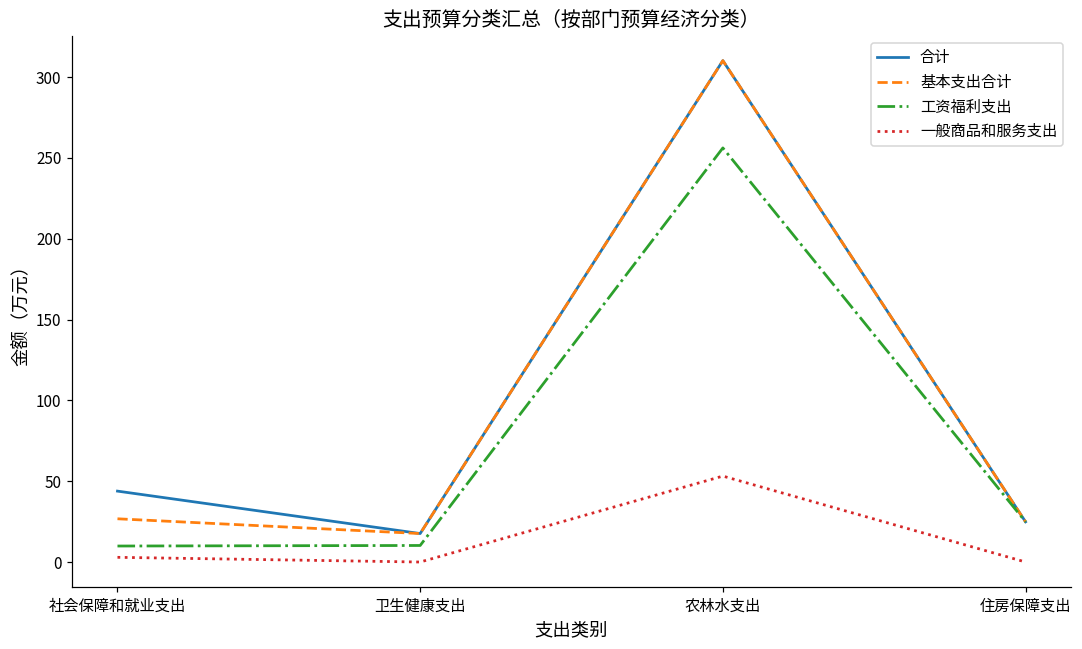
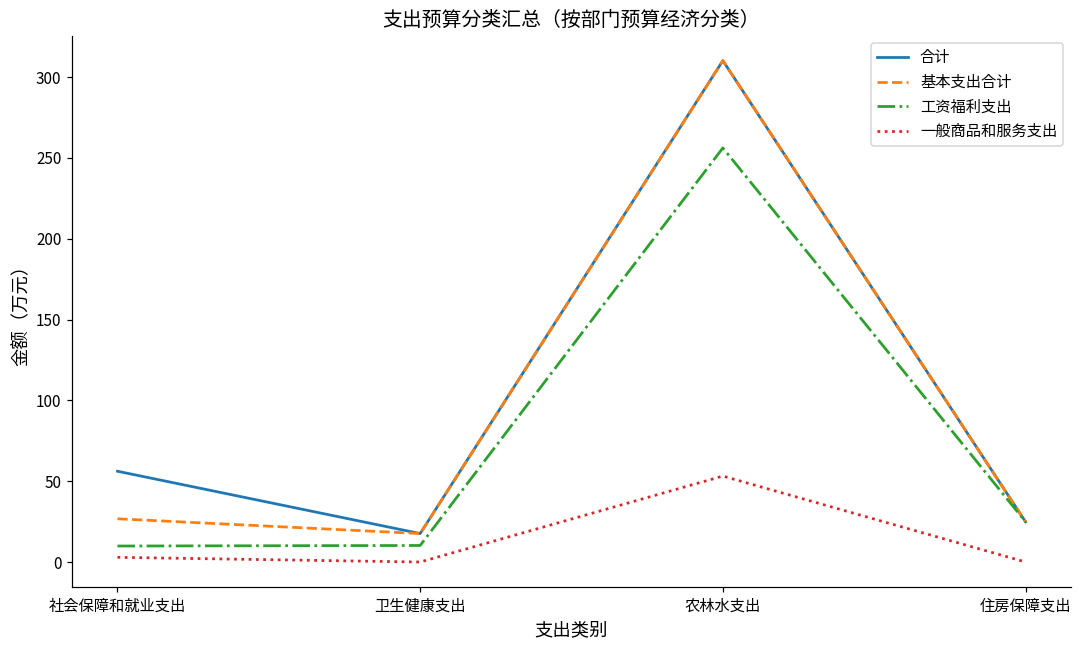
合计, 社会保障和就业支出: 44 -> 56
